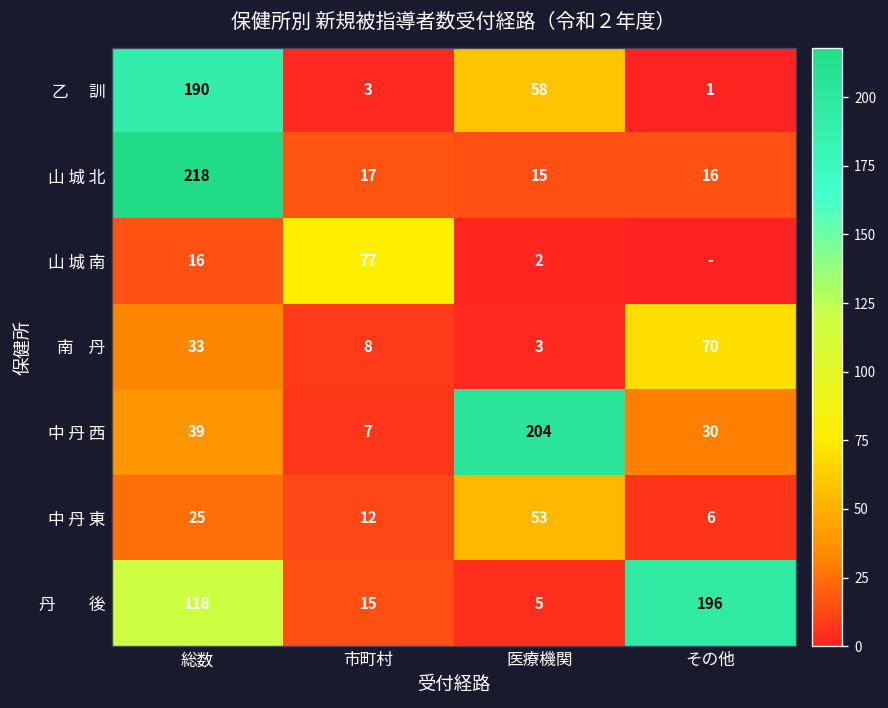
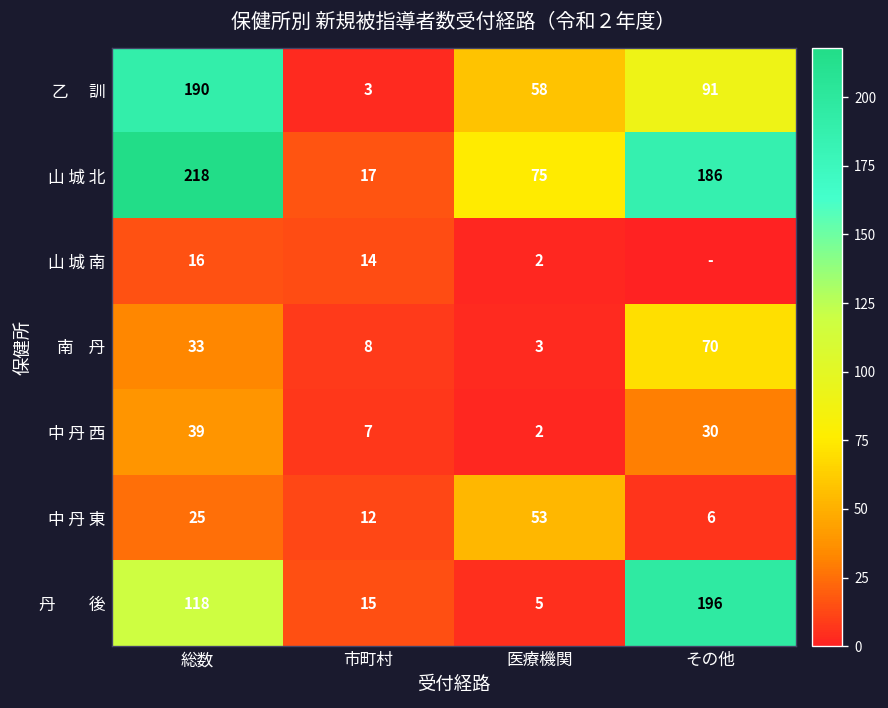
乙 訓, その他: 1 -> 91
山 城 北, 医療機関: 15 -> 75
山 城 北, その他: 16 -> 186
山 城 南, 市町村: 77 -> 14
中 丹 西, 医療機関: 204 -> 2
